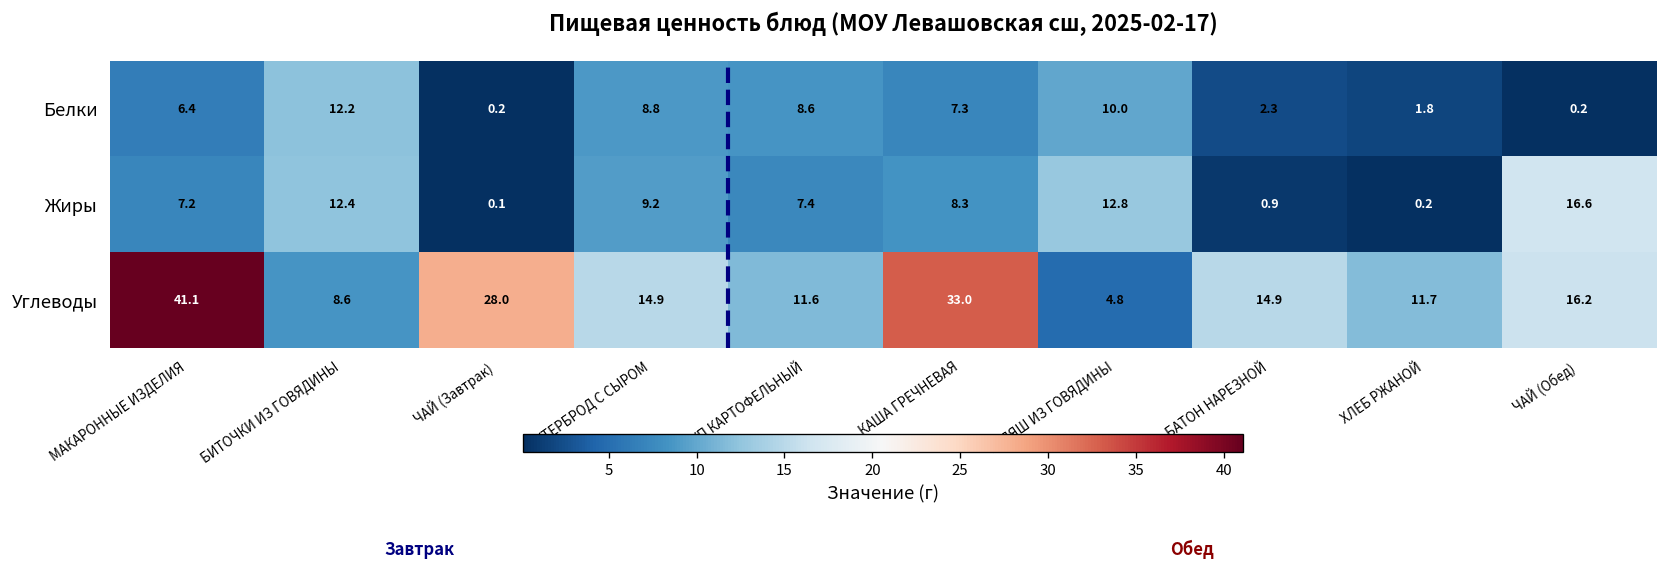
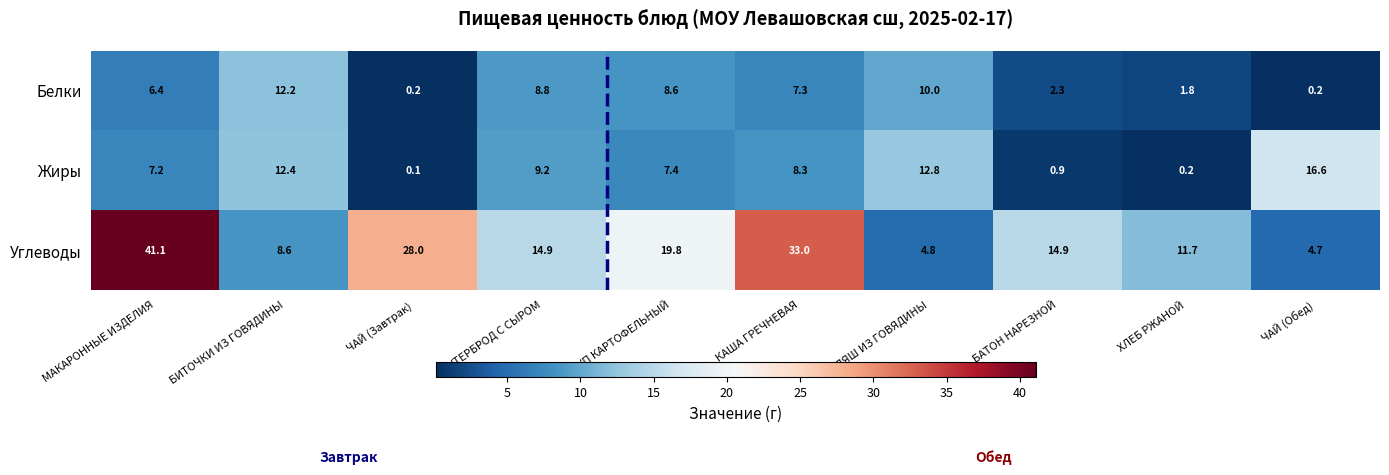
Углеводы, СУП КАРТОФЕЛЬНЫЙ: 11.6 -> 19.8
Углеводы, ЧАЙ (Обед): 16.2 -> 4.7
